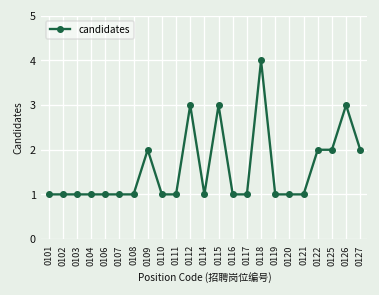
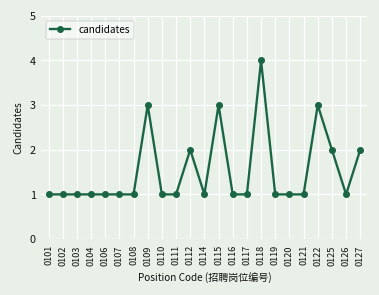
0109: 2 -> 3
0112: 3 -> 2
0122: 2 -> 3
0126: 3 -> 1
